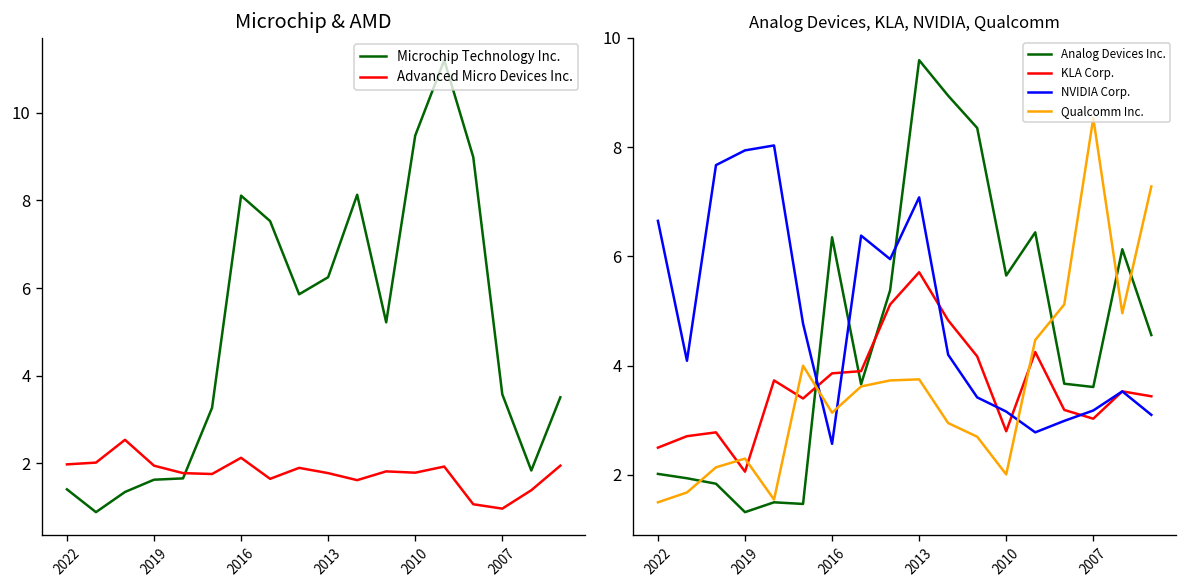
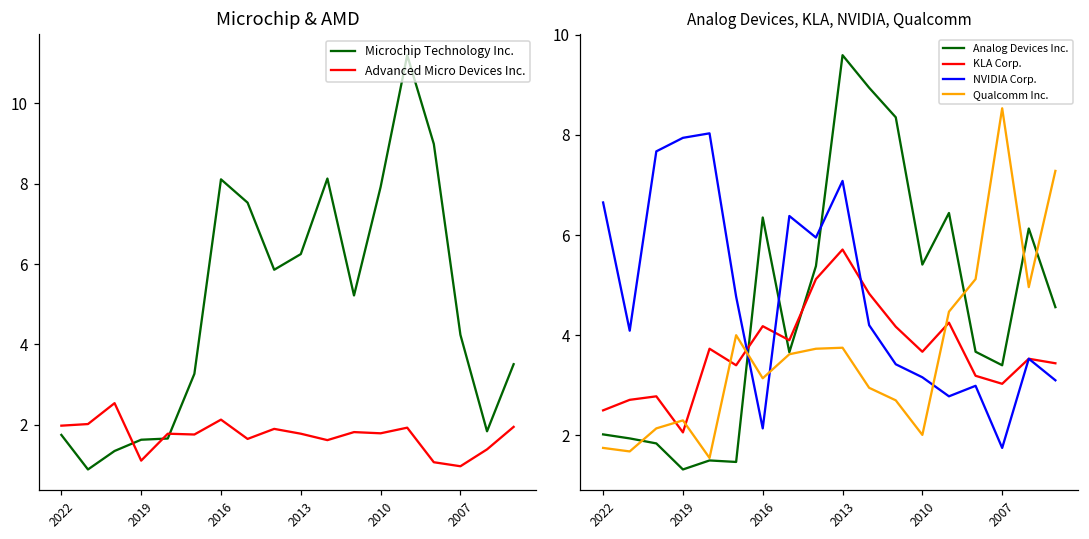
Microchip & AMD, Microchip Technology Inc., 2022: 1.4 -> 1.8
Microchip & AMD, Advanced Micro Devices Inc., 2019: 2.0 -> 1.1
Microchip & AMD, Microchip Technology Inc., 2010: 9.5 -> 7.9
Microchip & AMD, Microchip Technology Inc., 2007: 3.6 -> 4.2
Analog Devices, KLA, NVIDIA, Qualcomm, Qualcomm Inc., 2022: 1.5 -> 1.8
Analog Devices, KLA, NVIDIA, Qualcomm, KLA Corp., 2016: 3.9 -> 4.2
Analog Devices, KLA, NVIDIA, Qualcomm, NVIDIA Corp., 2016: 2.6 -> 2.1
Analog Devices, KLA, NVIDIA, Qualcomm, Analog Devices Inc., 2010: 5.7 -> 5.4
Analog Devices, KLA, NVIDIA, Qualcomm, KLA Corp., 2010: 2.8 -> 3.7
Analog Devices, KLA, NVIDIA, Qualcomm, Analog Devices Inc., 2007: 3.6 -> 3.4
Analog Devices, KLA, NVIDIA, Qualcomm, NVIDIA Corp., 2007: 3.2 -> 1.8
